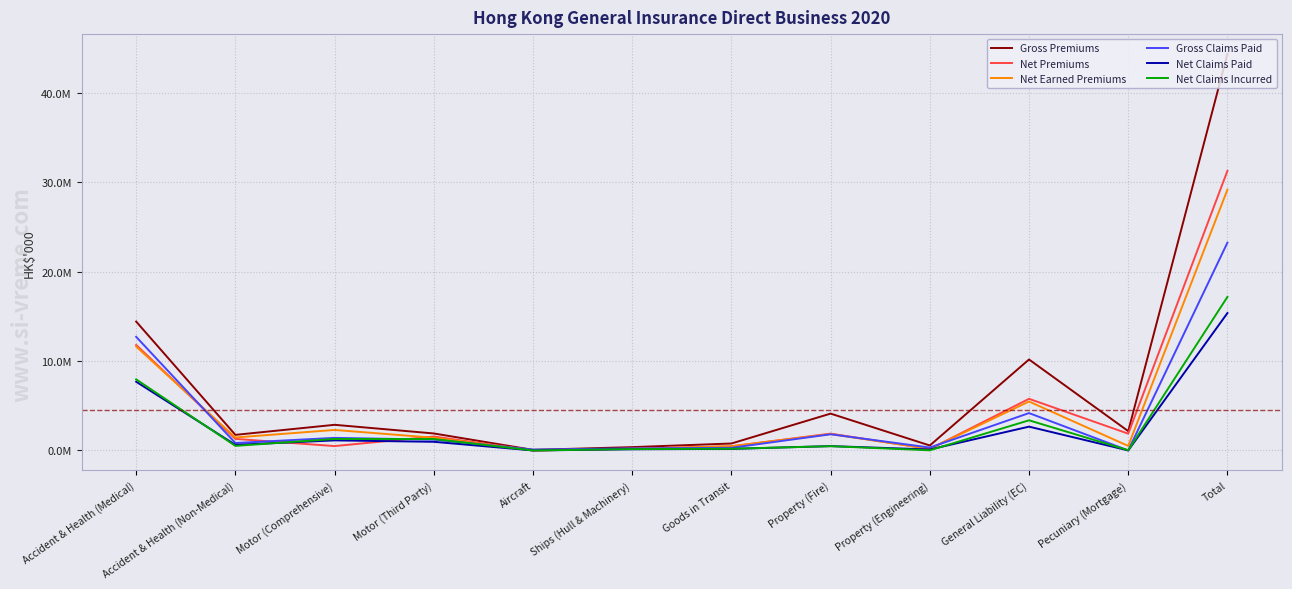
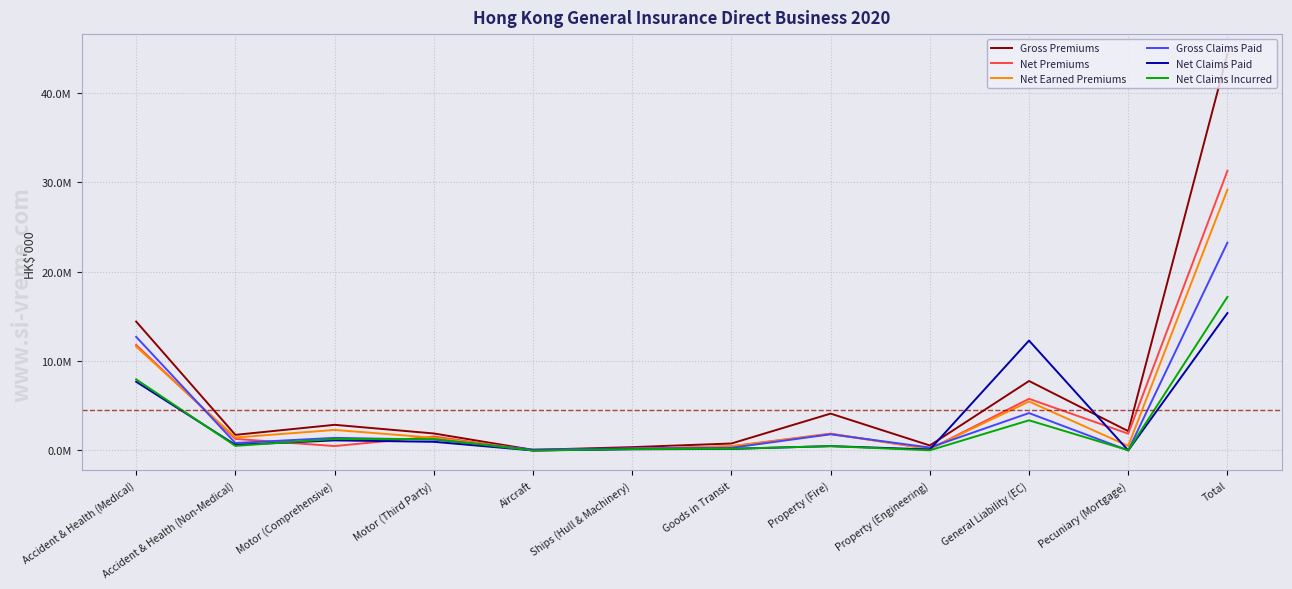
Gross Premiums, General Liability (EC): 10000000 -> 8000000
Net Claims Paid, General Liability (EC): 3000000 -> 12000000
